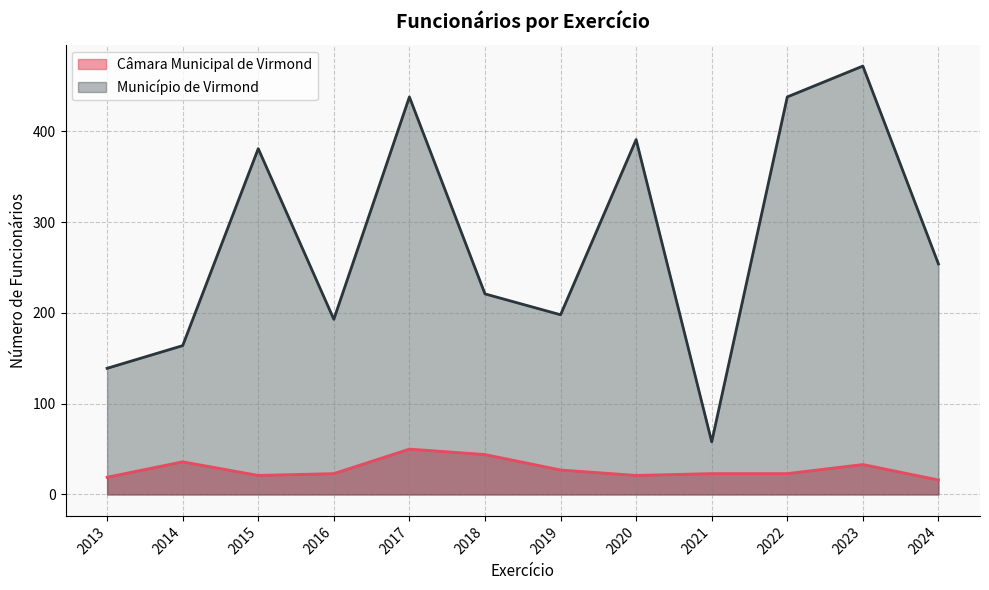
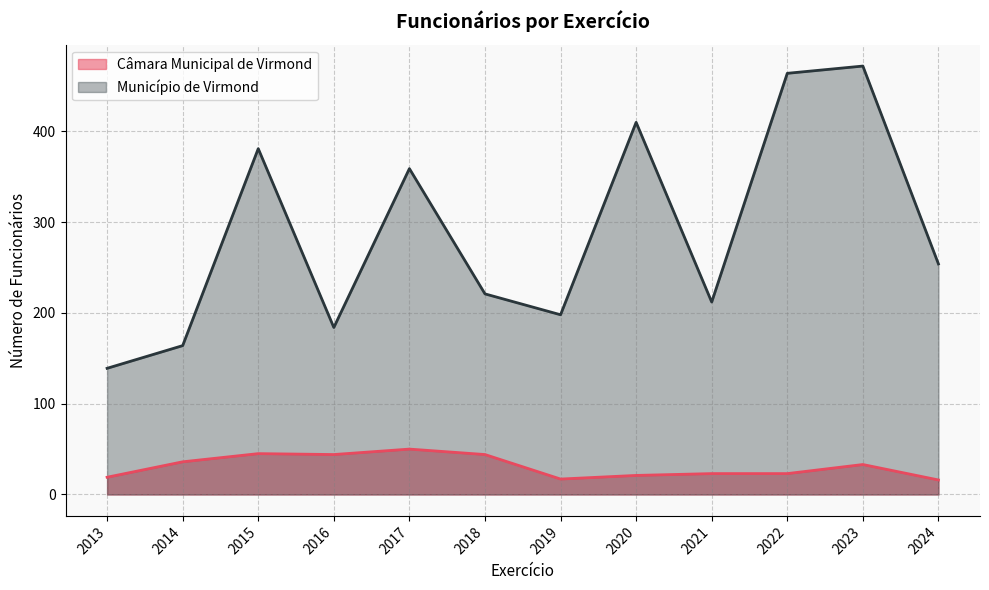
Câmara Municipal de Virmond, 2015: 20 -> 50
Câmara Municipal de Virmond, 2016: 20 -> 40
Município de Virmond, 2016: 190 -> 180
Município de Virmond, 2017: 440 -> 360
Câmara Municipal de Virmond, 2019: 30 -> 20
Município de Virmond, 2020: 390 -> 410
Município de Virmond, 2021: 60 -> 210
Município de Virmond, 2022: 440 -> 460
